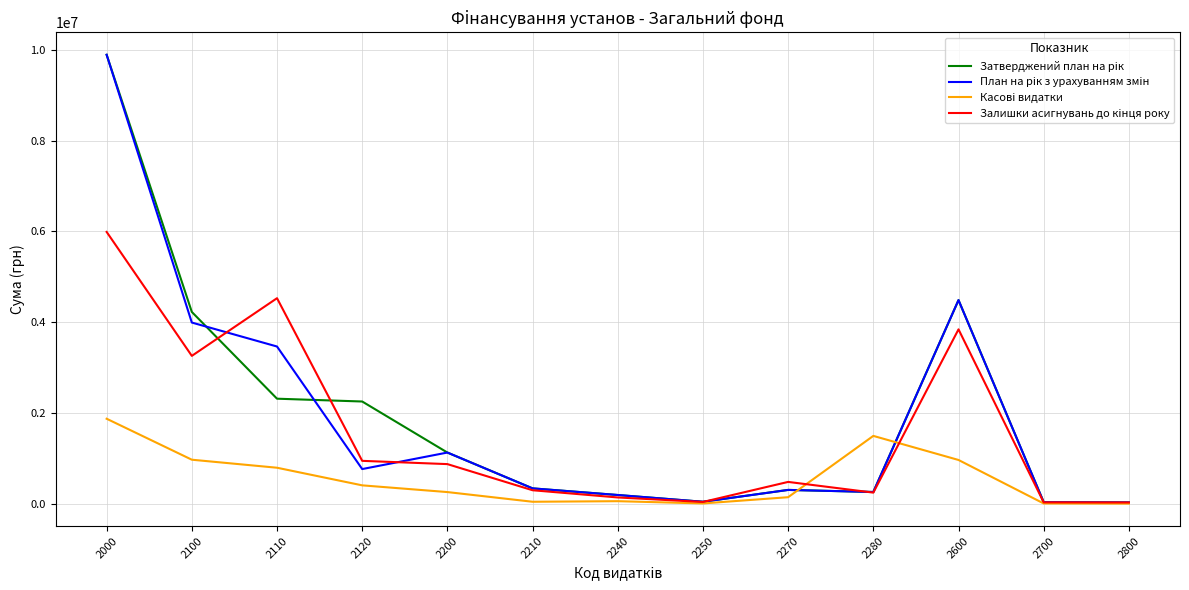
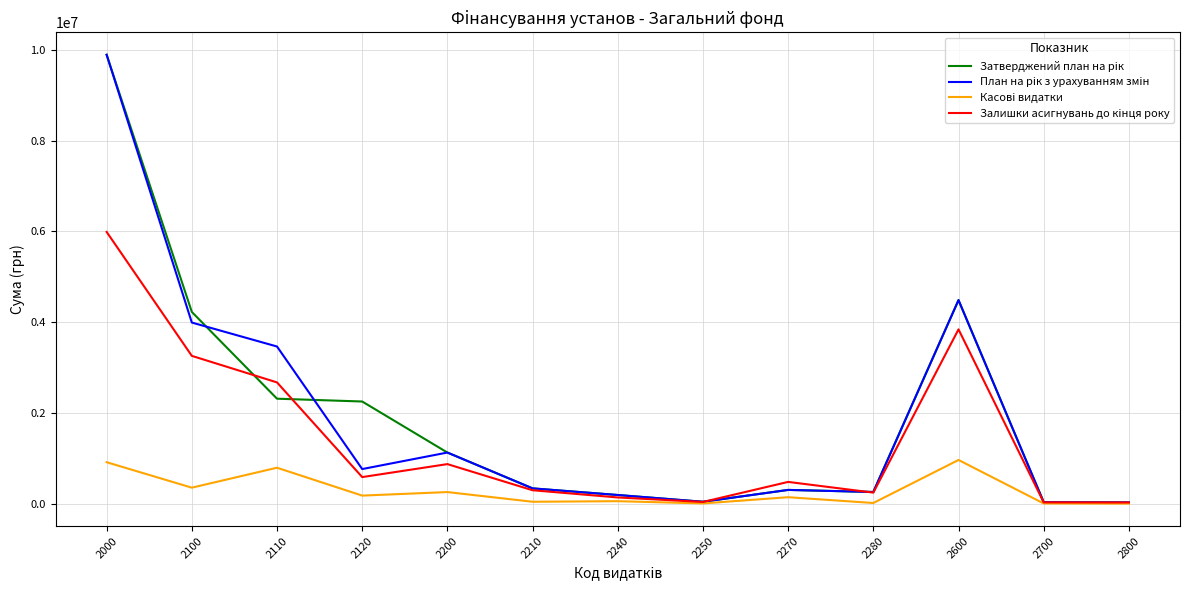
Касові видатки, 2000: 1900000 -> 900000
Касові видатки, 2100: 1000000 -> 400000
Залишки асигнувань до кінця року, 2110: 4500000 -> 2700000
Касові видатки, 2120: 400000 -> 200000
Залишки асигнувань до кінця року, 2120: 900000 -> 600000
Касові видатки, 2280: 1500000 -> 0
